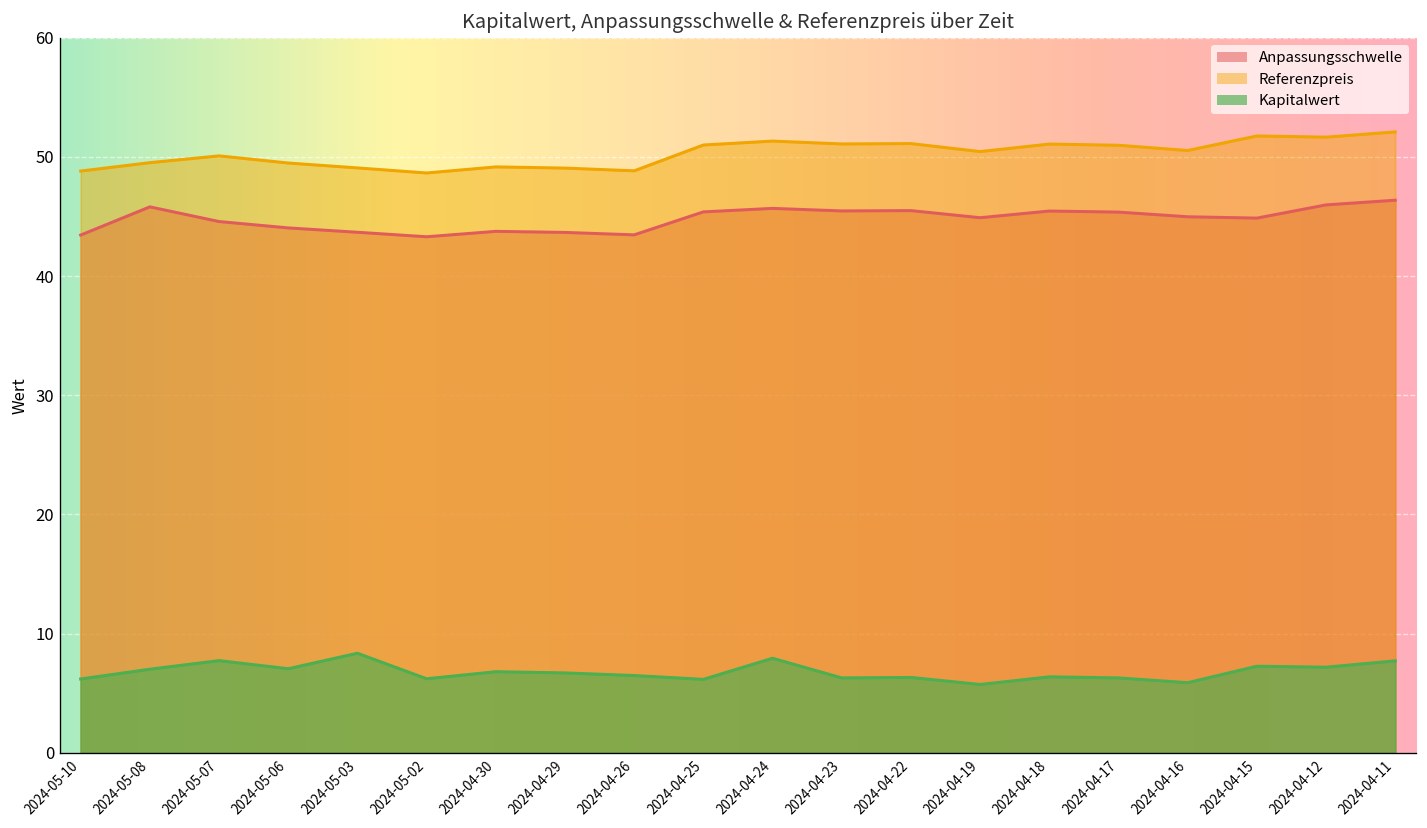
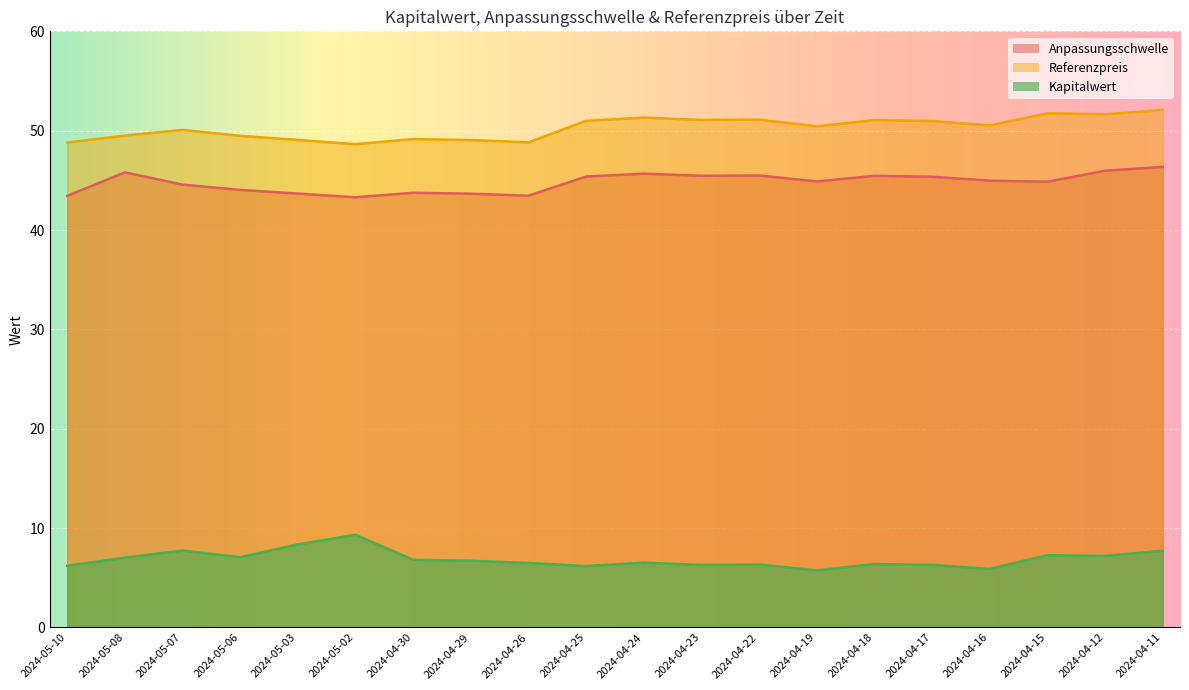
Kapitalwert, 2024-05-02: 6 -> 9
Kapitalwert, 2024-04-24: 8 -> 7
